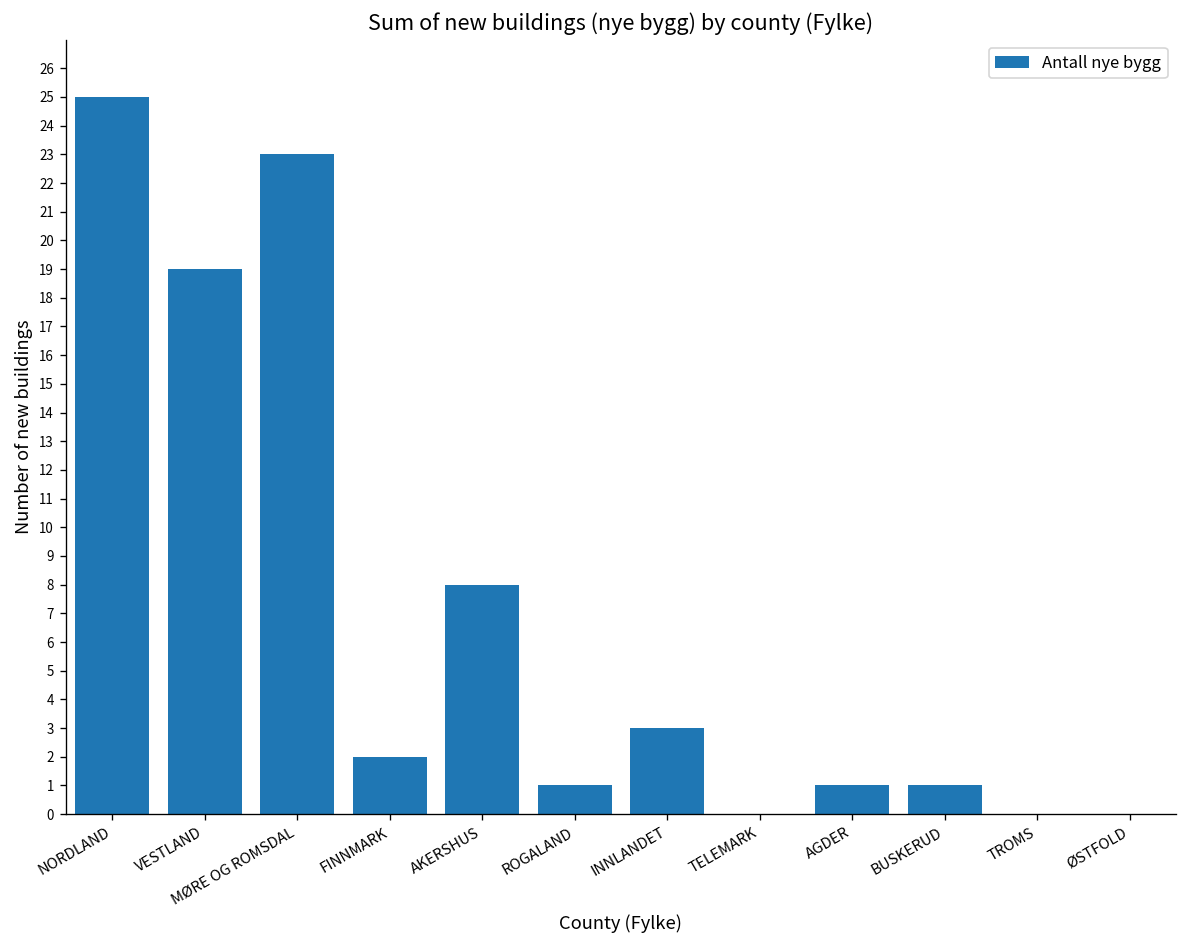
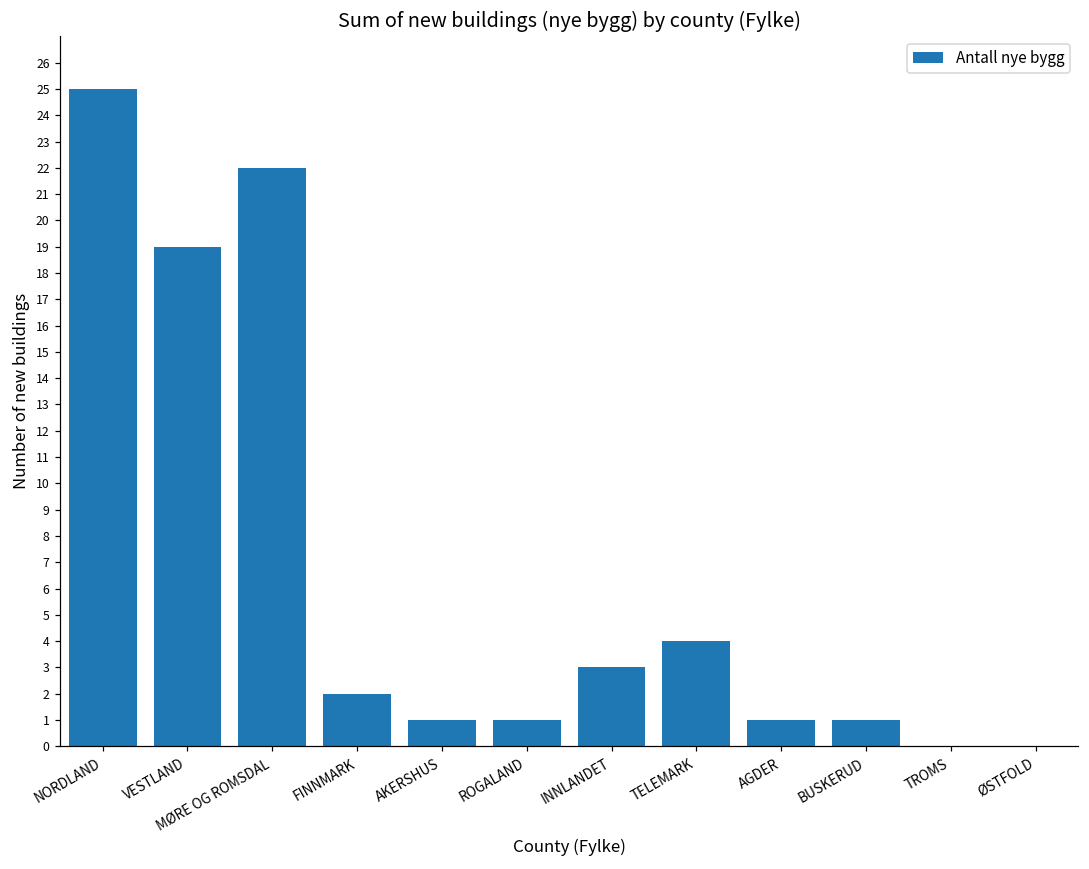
MØRE OG ROMSDAL: 23 -> 22
AKERSHUS: 8 -> 1
TELEMARK: 0 -> 4
